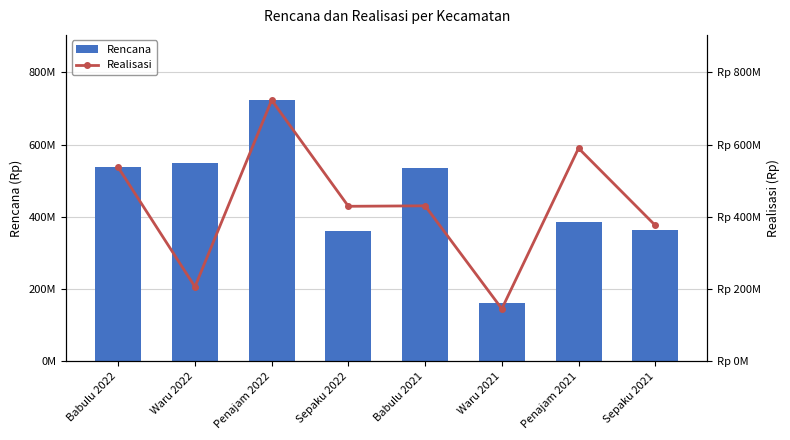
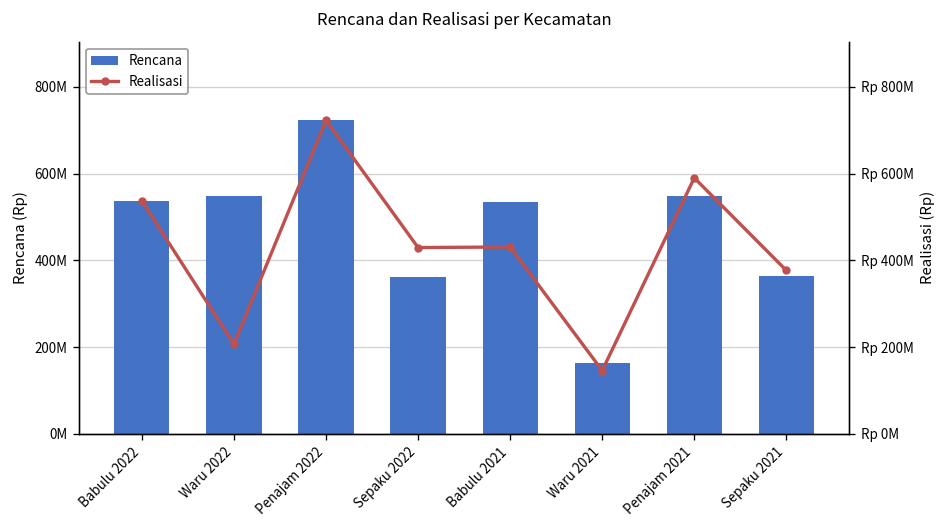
Rencana, Penajam 2021: 390000000 -> 550000000
